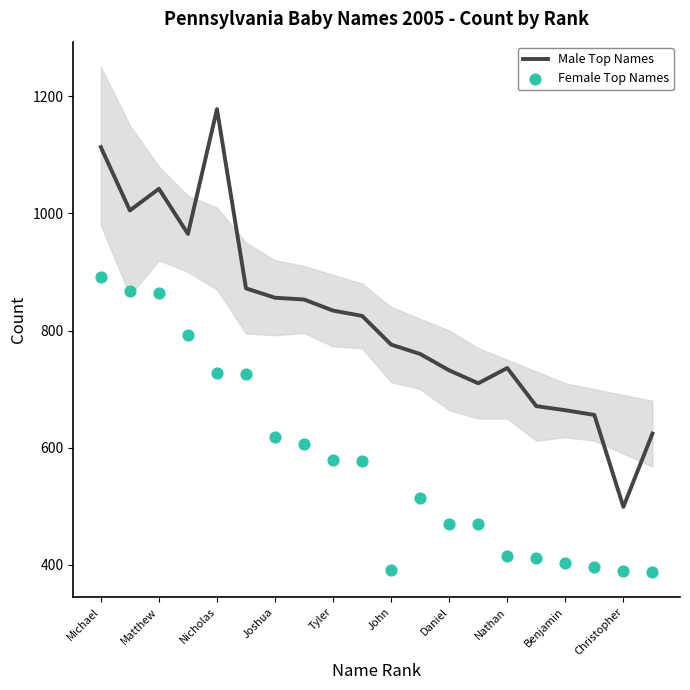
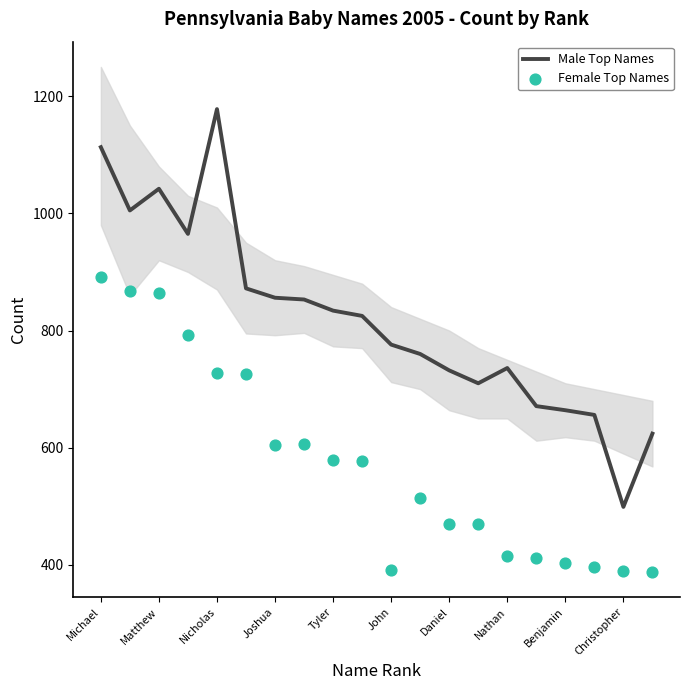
Female Top Names, Joshua: 620 -> 600
